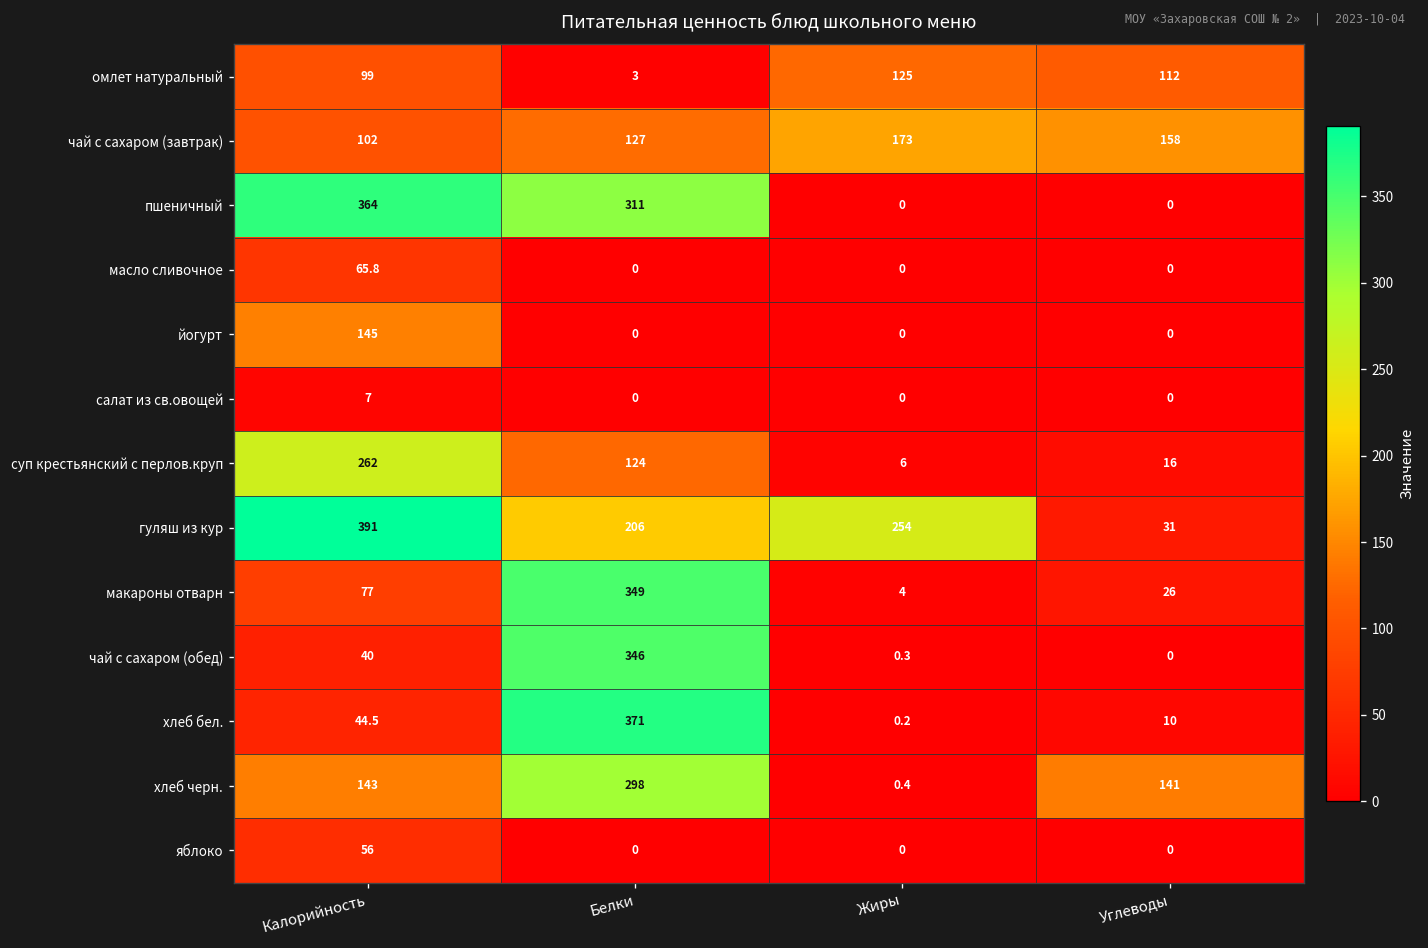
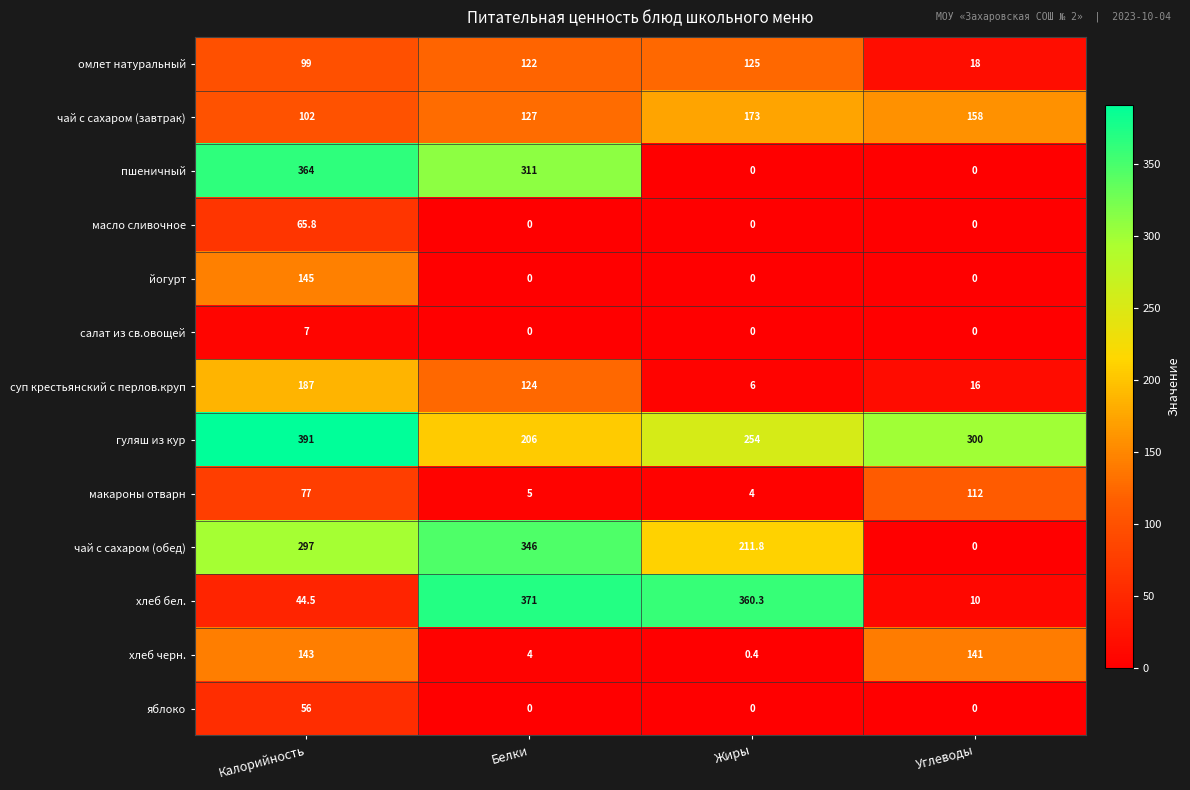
омлет натуральный, Белки: 3 -> 122
омлет натуральный, Углеводы: 112 -> 18
суп крестьянский с перлов.круп, Калорийность: 262 -> 187
гуляш из кур, Углеводы: 31 -> 300
макароны отварн, Белки: 349 -> 5
макароны отварн, Углеводы: 26 -> 112
чай с сахаром (обед), Калорийность: 40 -> 297
чай с сахаром (обед), Жиры: 0.3 -> 211.8
хлеб бел., Жиры: 0.2 -> 360.3
хлеб черн., Белки: 298 -> 4
